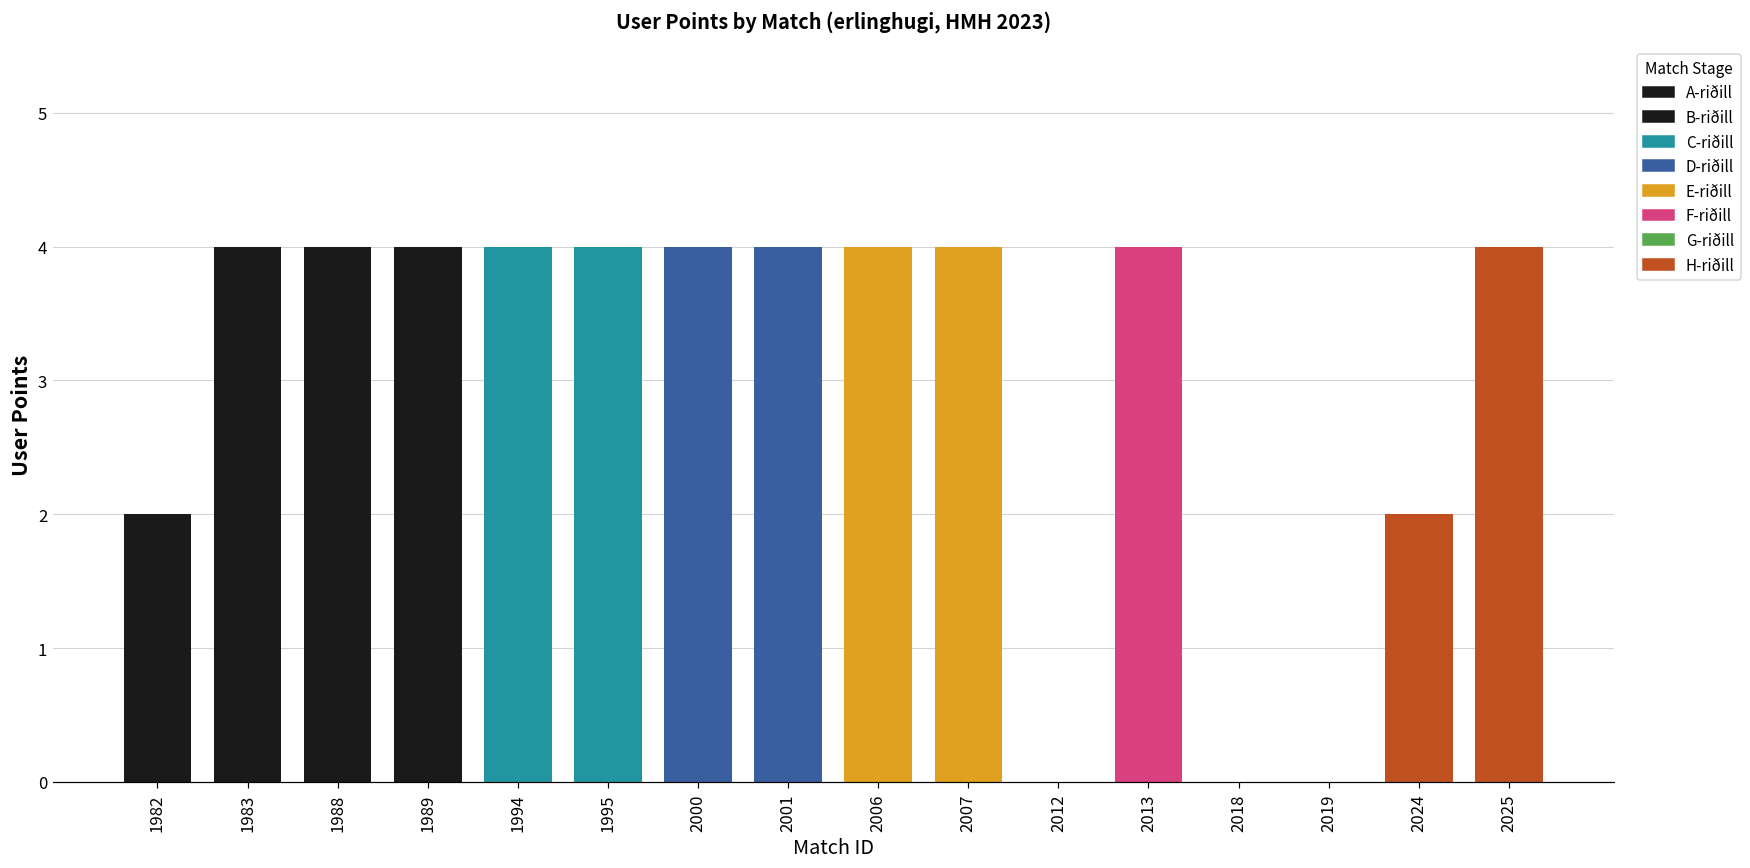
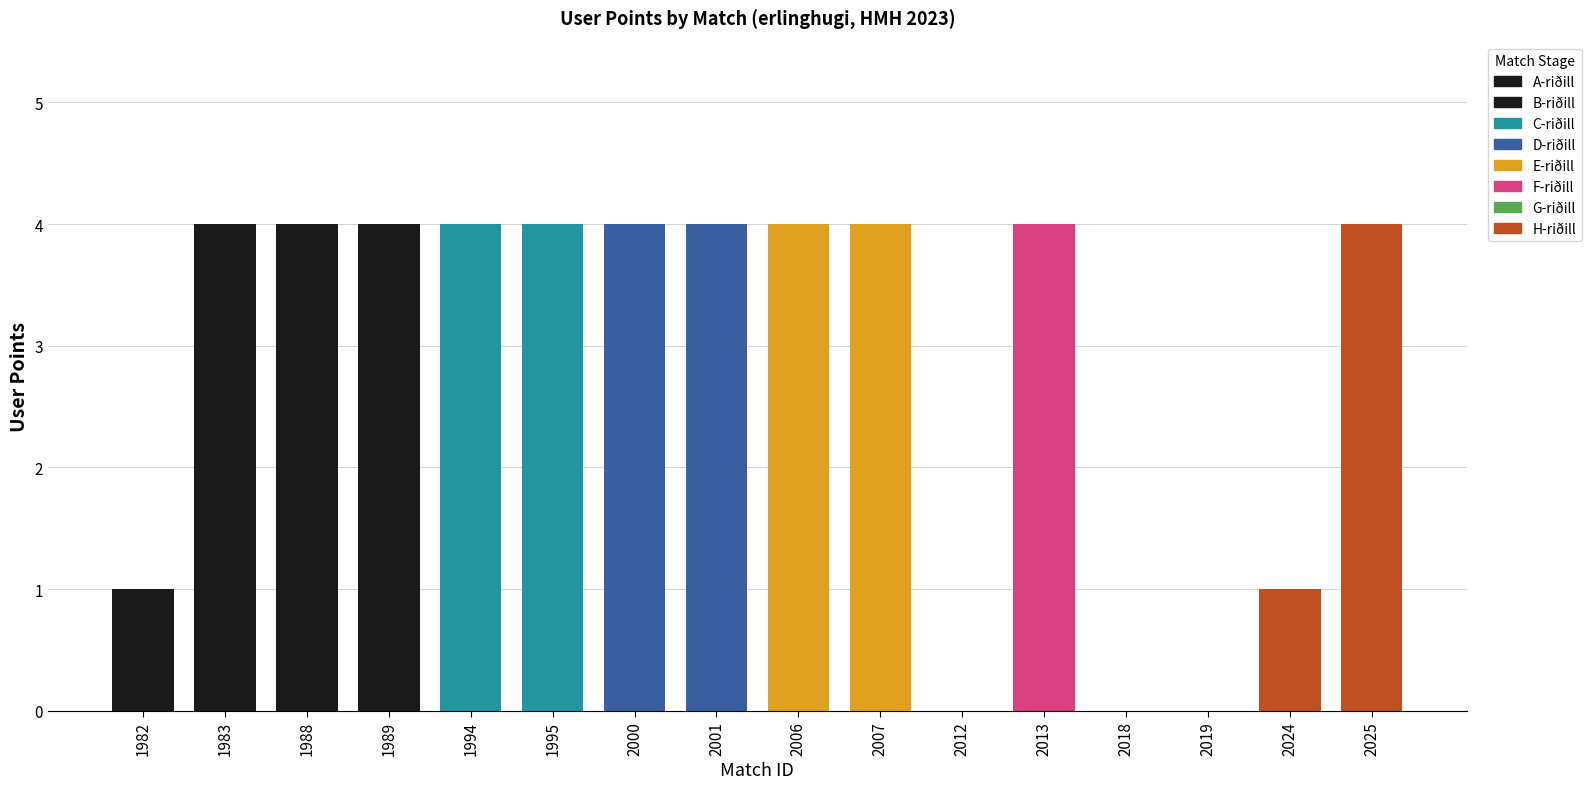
1982: 2 -> 1
2024: 2 -> 1
